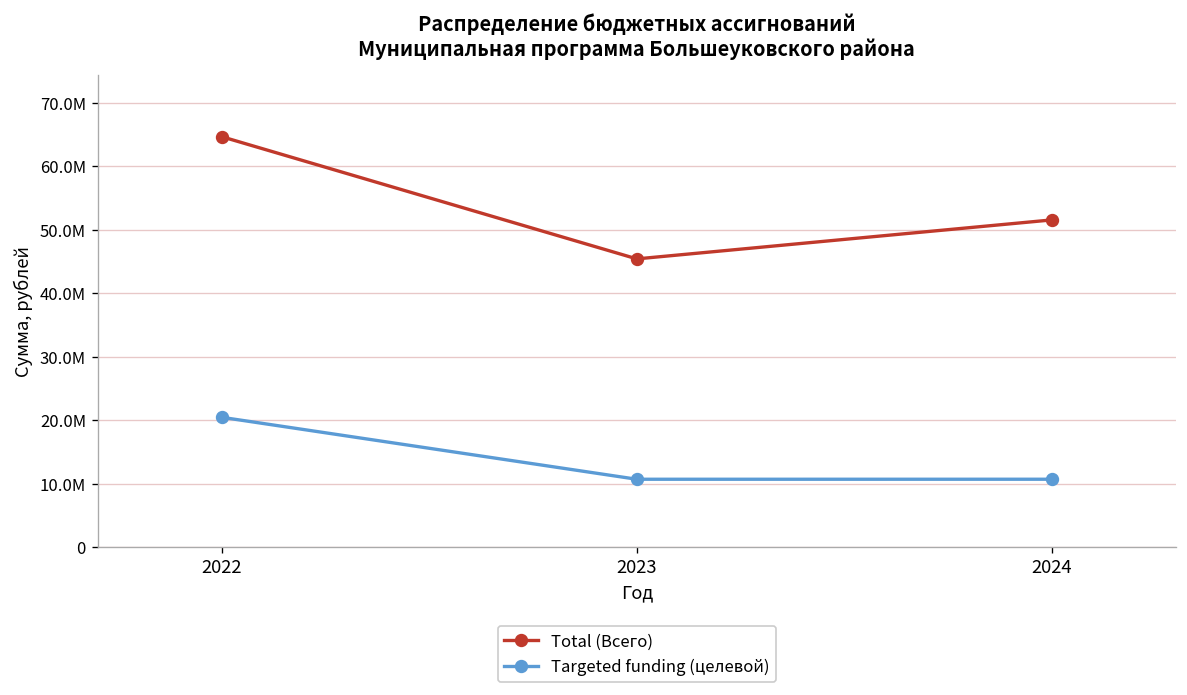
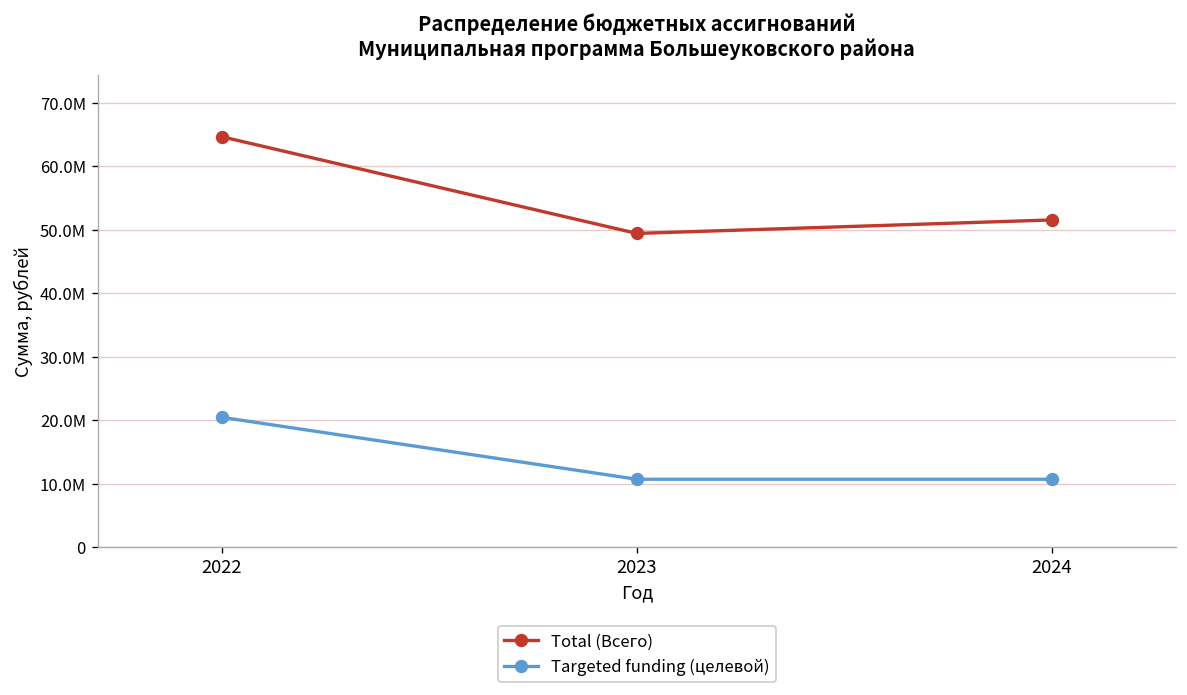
Total (Всего), 2023: 45000000 -> 49000000
